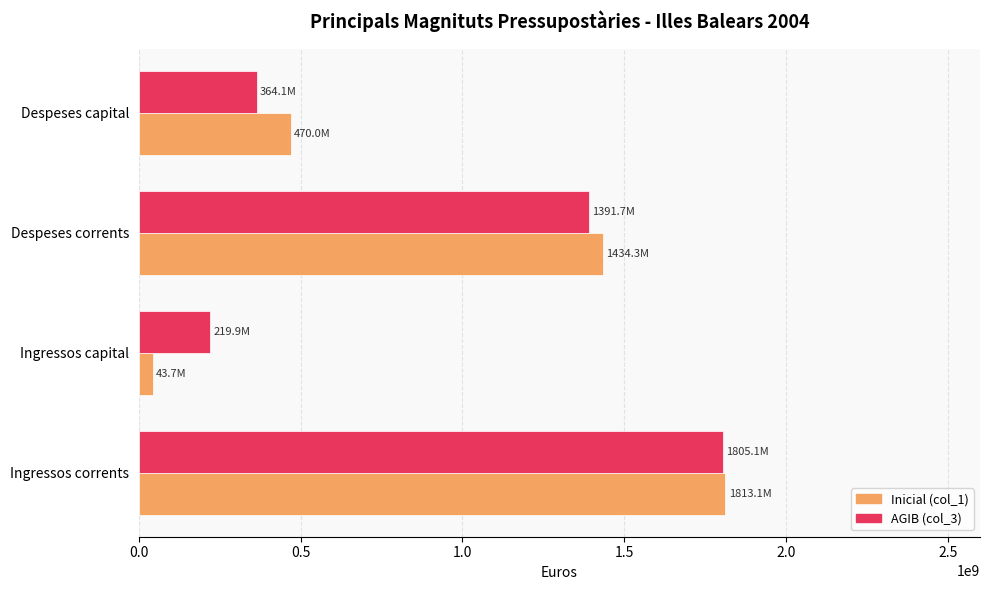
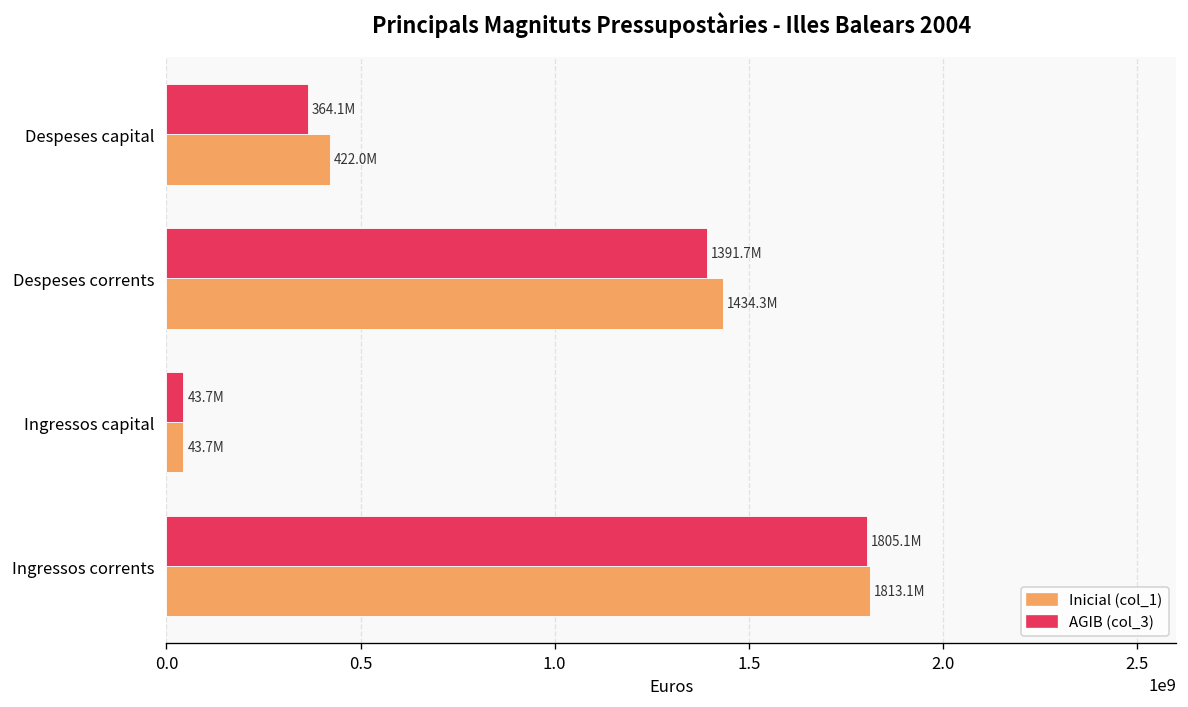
Inicial (col_1), Despeses capital: 470.0M -> 422.0M
AGIB (col_3), Ingressos capital: 219.9M -> 43.7M
